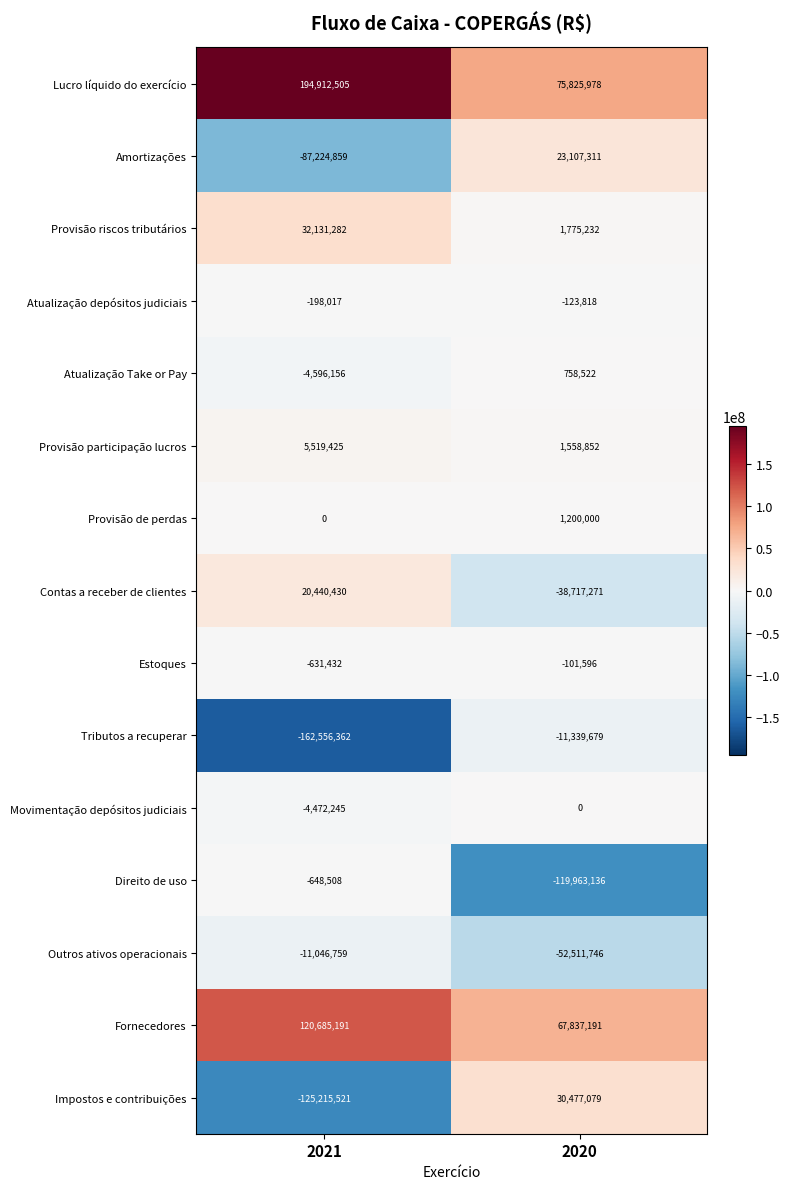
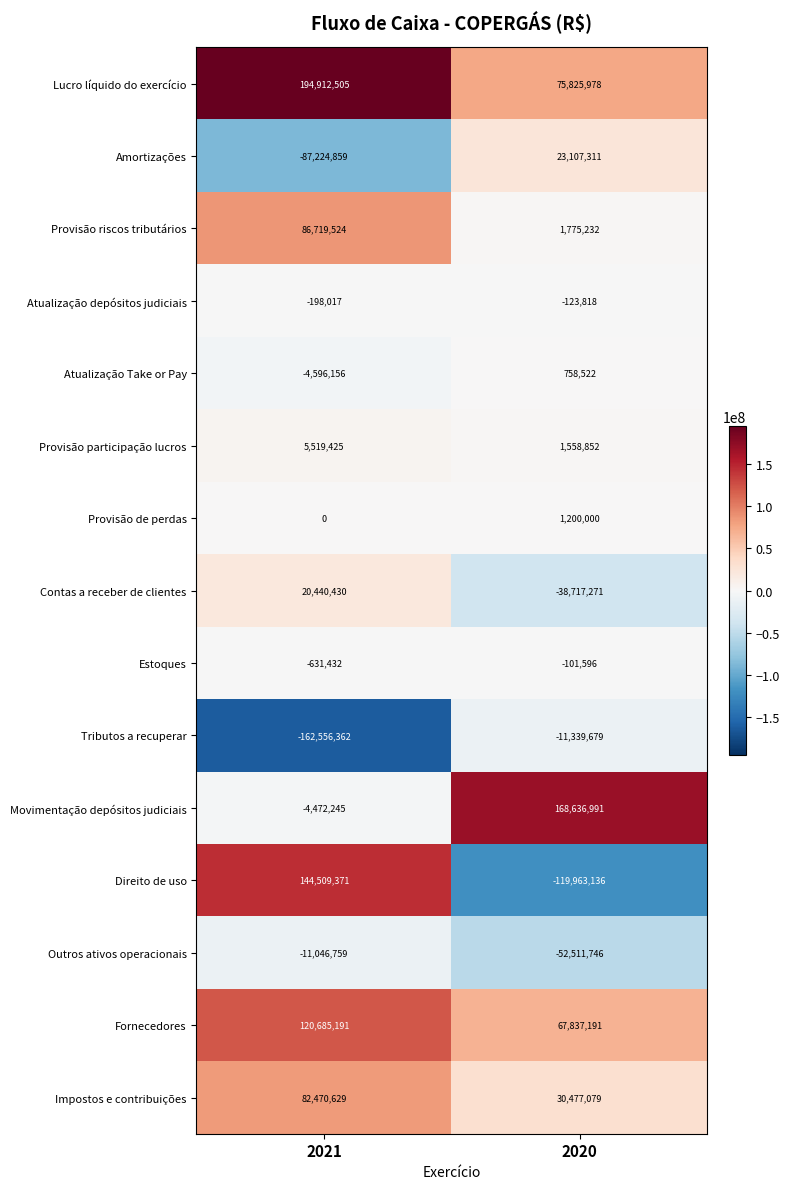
Provisão riscos tributários, 2021: 32,131,282 -> 86,719,524
Movimentação depósitos judiciais, 2020: 0 -> 168,636,991
Direito de uso, 2021: -648,508 -> 144,509,371
Impostos e contribuições, 2021: -125,215,521 -> 82,470,629
